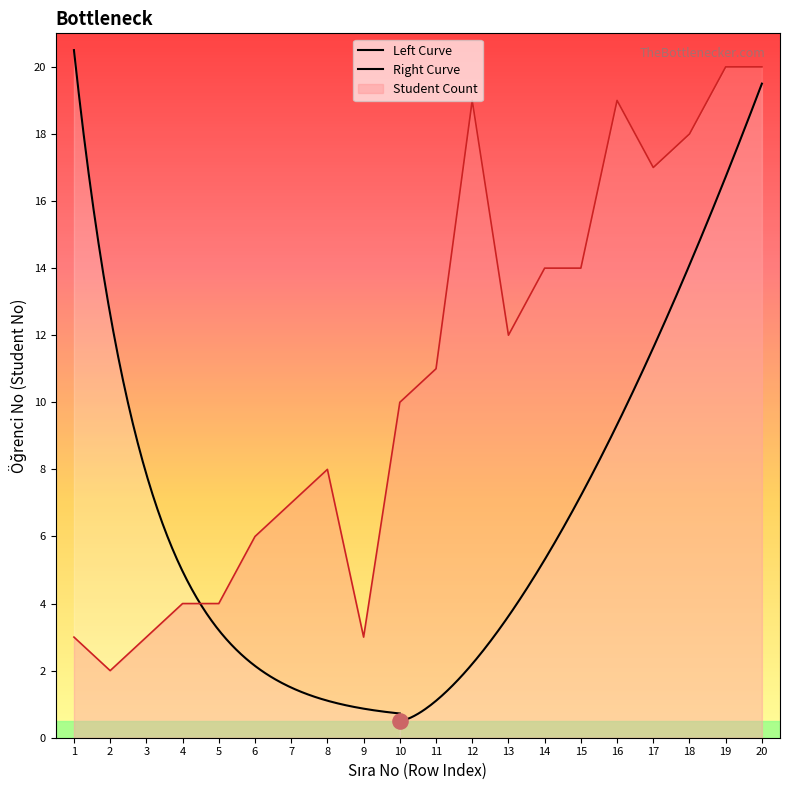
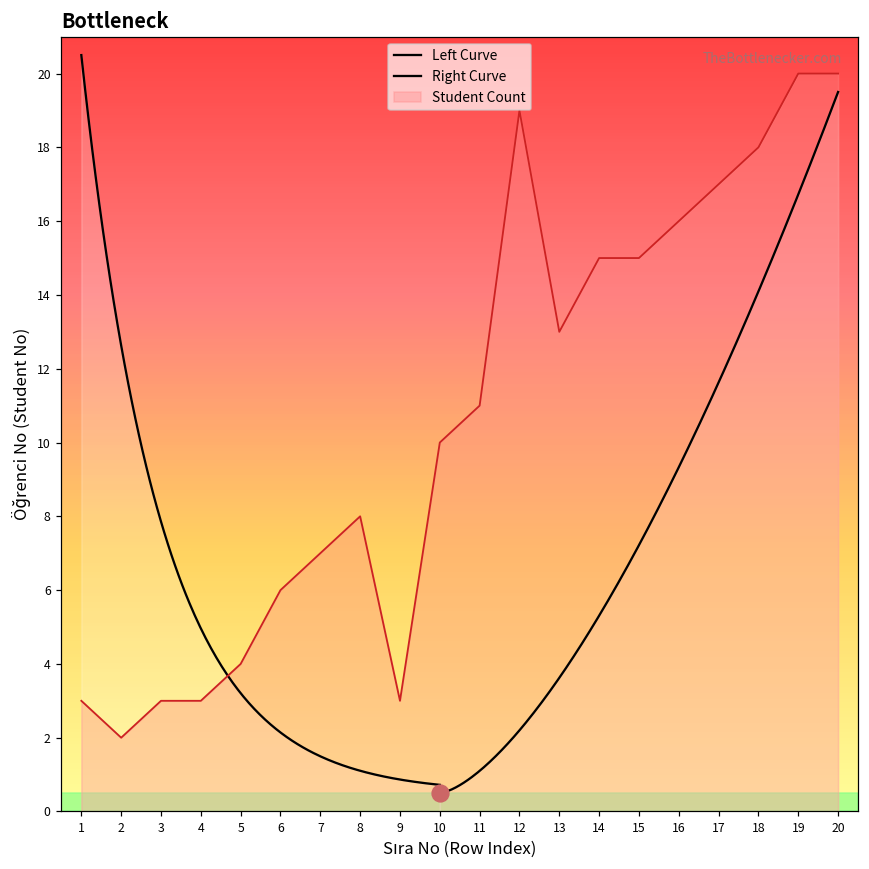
Student Count, 4: 4 -> 3
Student Count, 13: 12 -> 13
Student Count, 14: 14 -> 15
Student Count, 15: 14 -> 15
Student Count, 16: 19 -> 16
